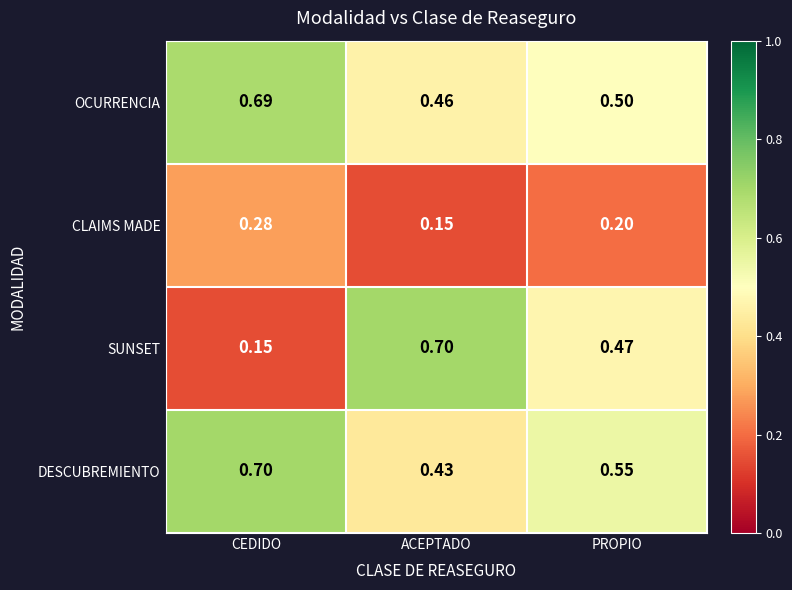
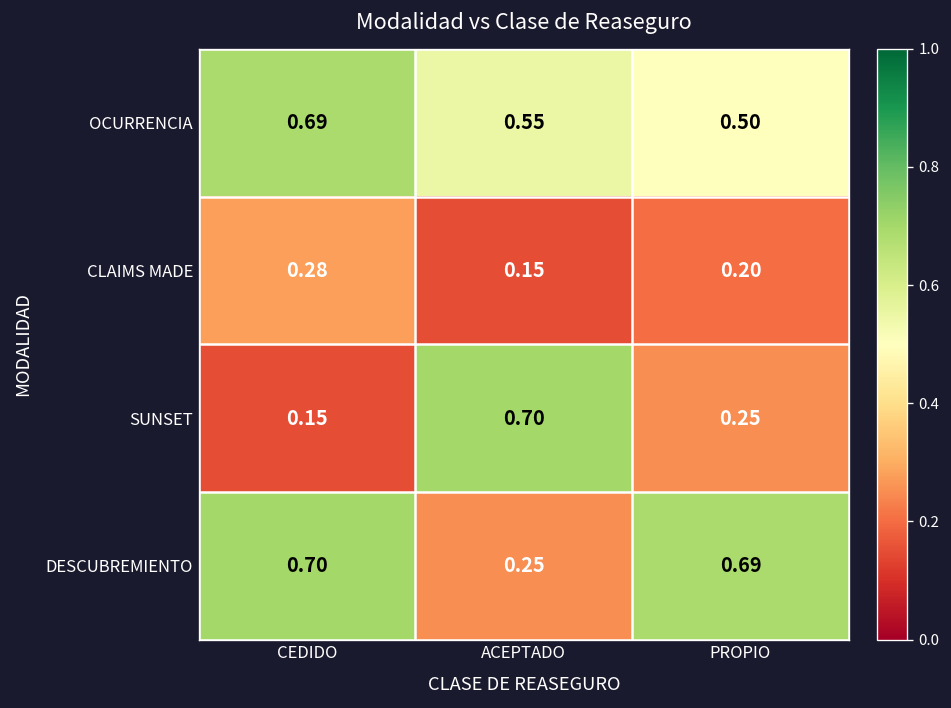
OCURRENCIA, ACEPTADO: 0.46 -> 0.55
SUNSET, PROPIO: 0.47 -> 0.25
DESCUBREMIENTO, ACEPTADO: 0.43 -> 0.25
DESCUBREMIENTO, PROPIO: 0.55 -> 0.69
